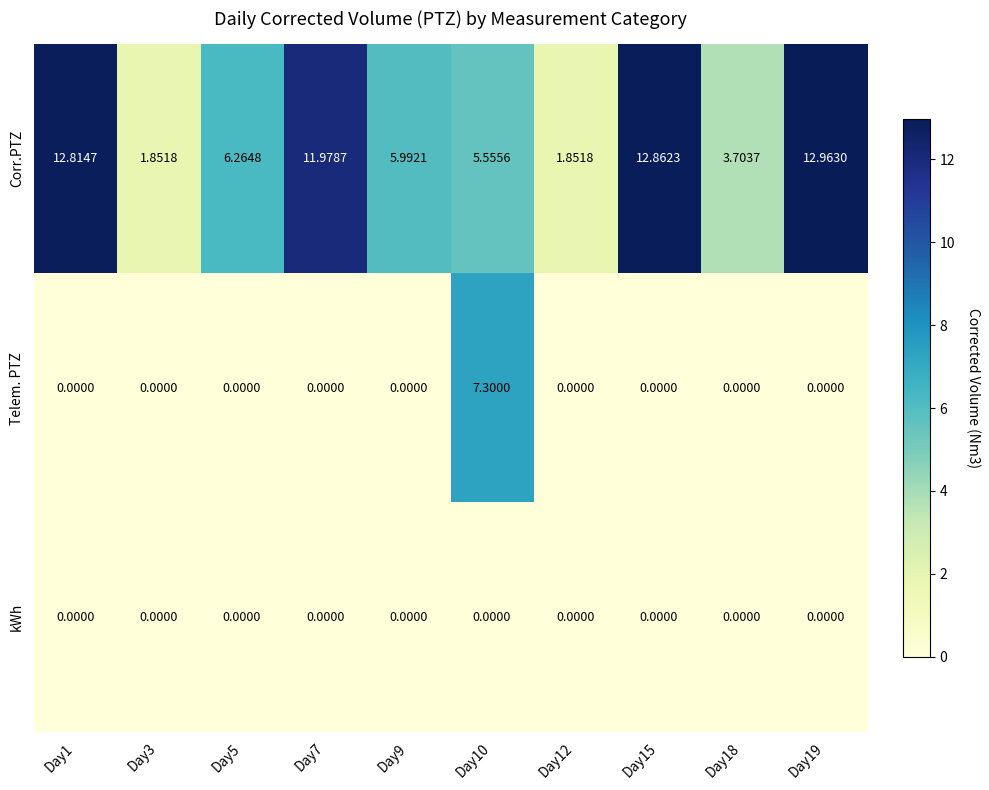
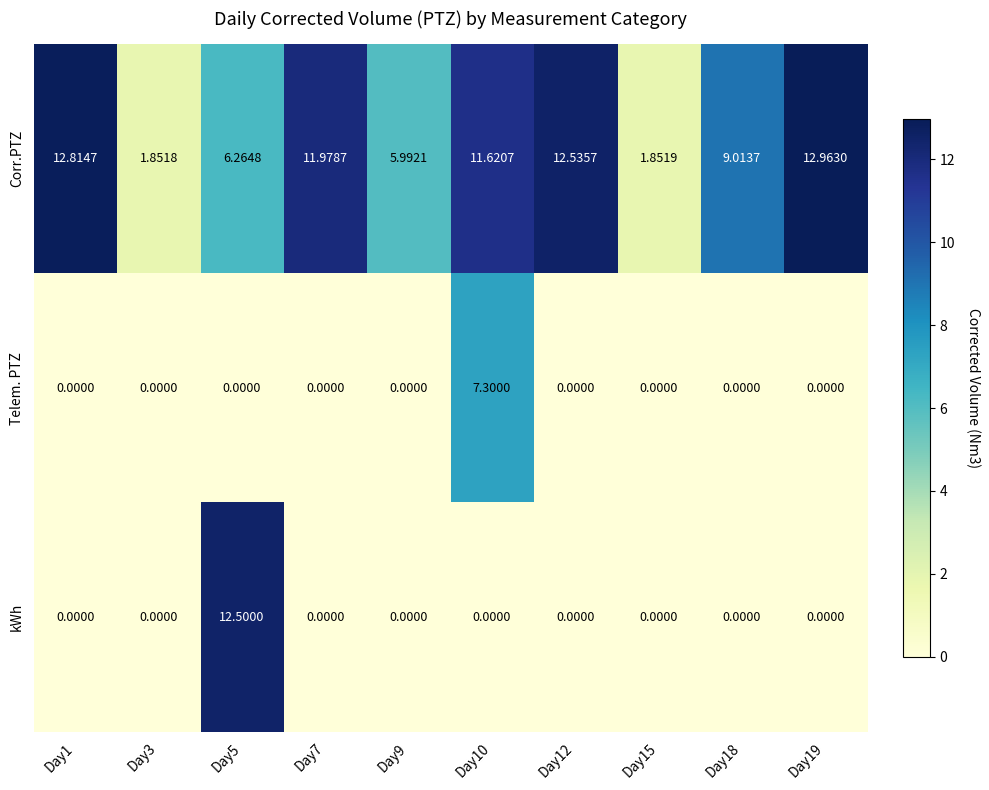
Corr.PTZ, Day10: 5.5556 -> 11.6207
Corr.PTZ, Day12: 1.8518 -> 12.5357
Corr.PTZ, Day15: 12.8623 -> 1.8519
Corr.PTZ, Day18: 3.7037 -> 9.0137
kWh, Day5: 0.0000 -> 12.5000
